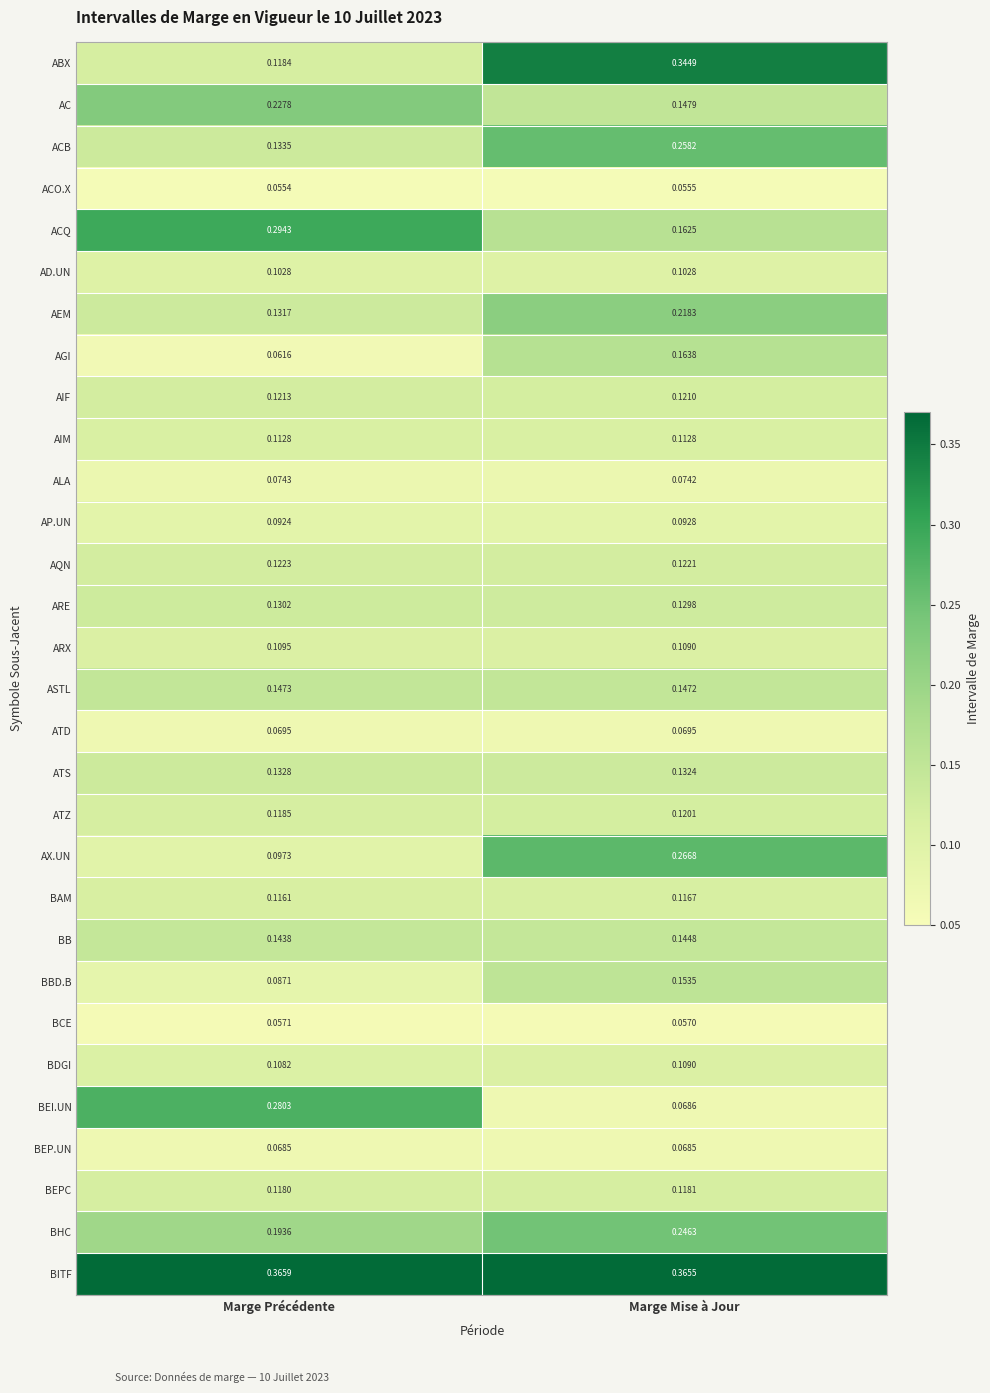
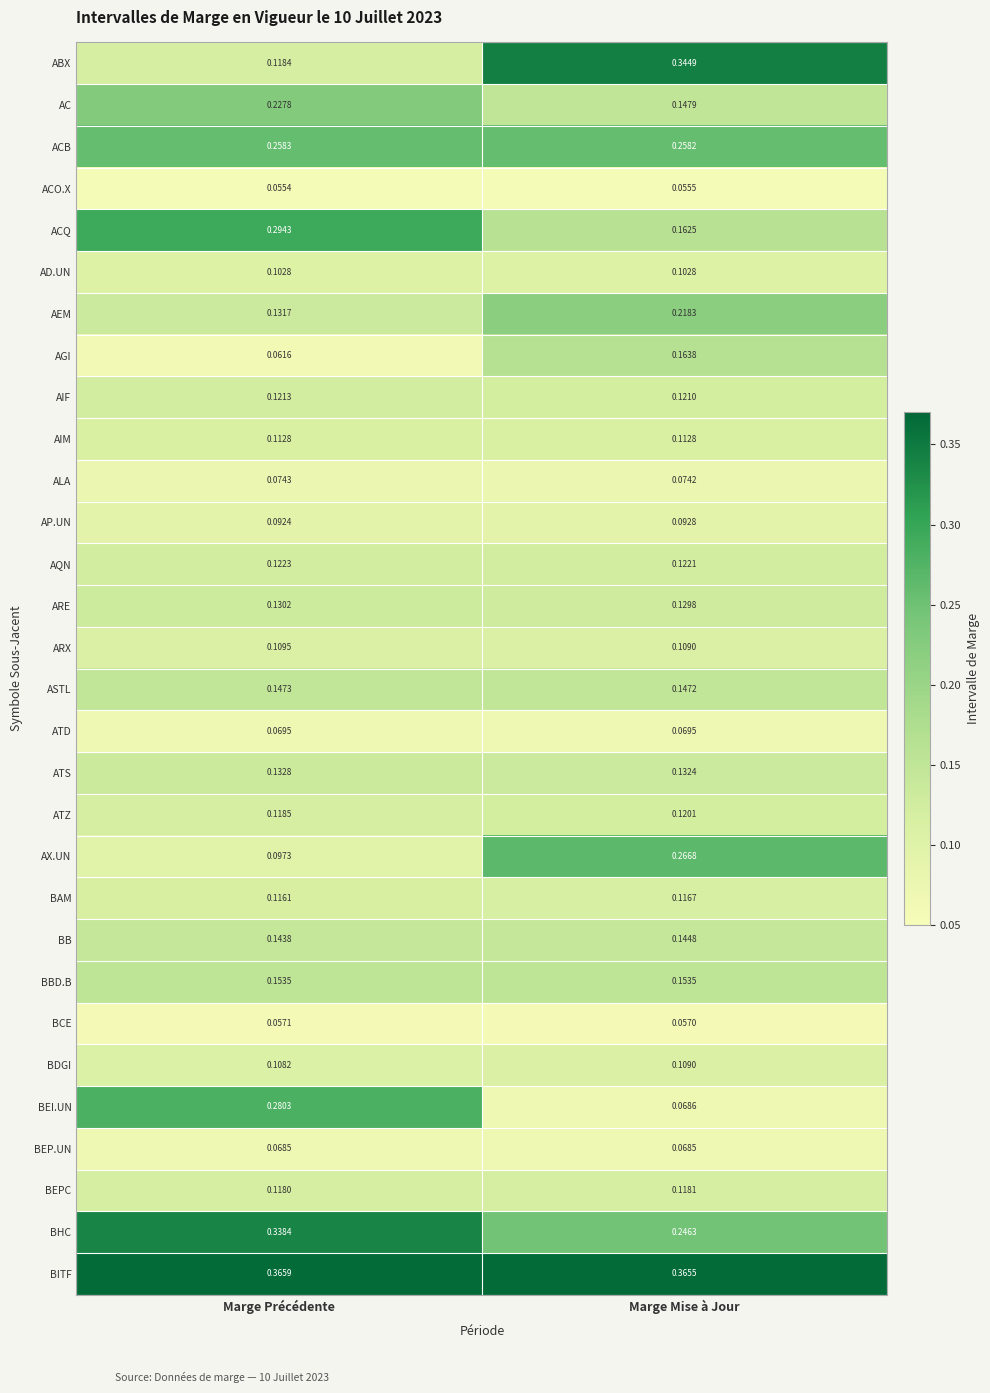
ACB, Marge Précédente: 0.1335 -> 0.2583
BBD.B, Marge Précédente: 0.0871 -> 0.1535
BHC, Marge Précédente: 0.1936 -> 0.3384
